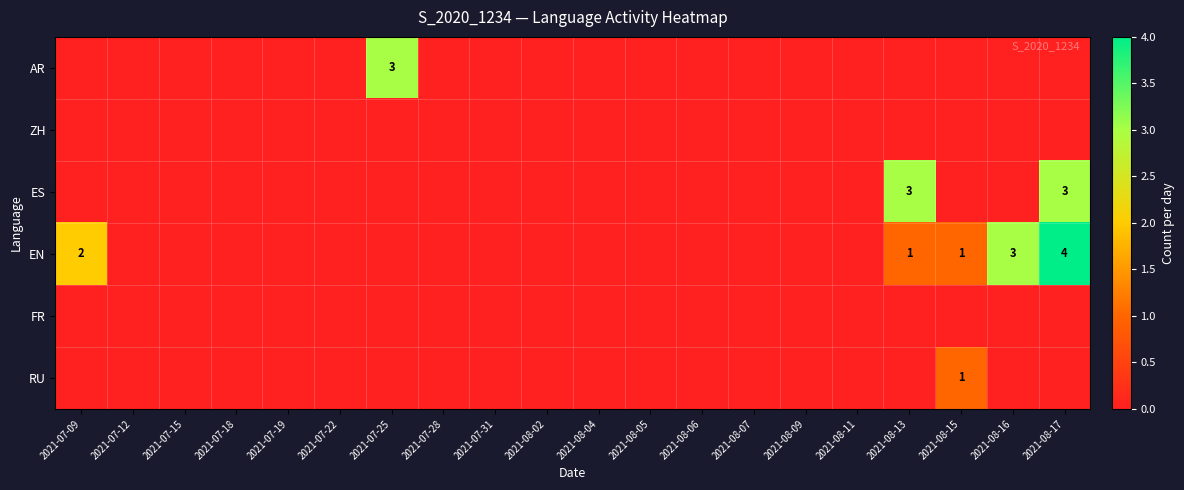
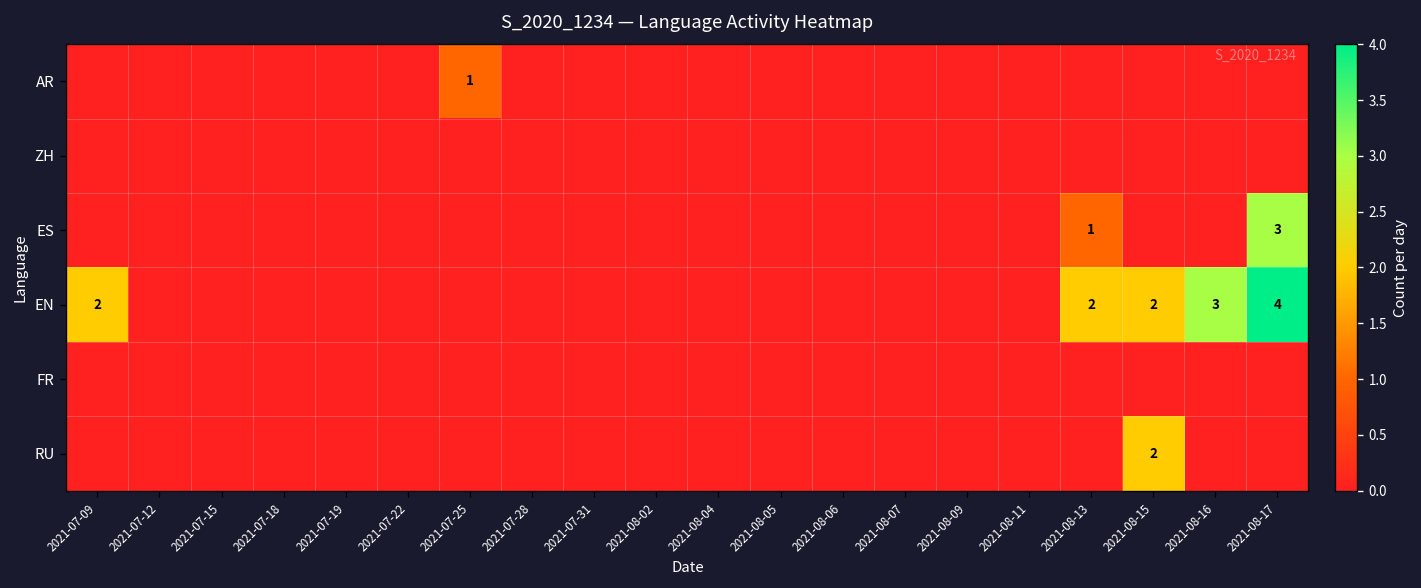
AR, 2021-07-25: 3 -> 1
ES, 2021-08-13: 3 -> 1
EN, 2021-08-13: 1 -> 2
EN, 2021-08-15: 1 -> 2
RU, 2021-08-15: 1 -> 2
